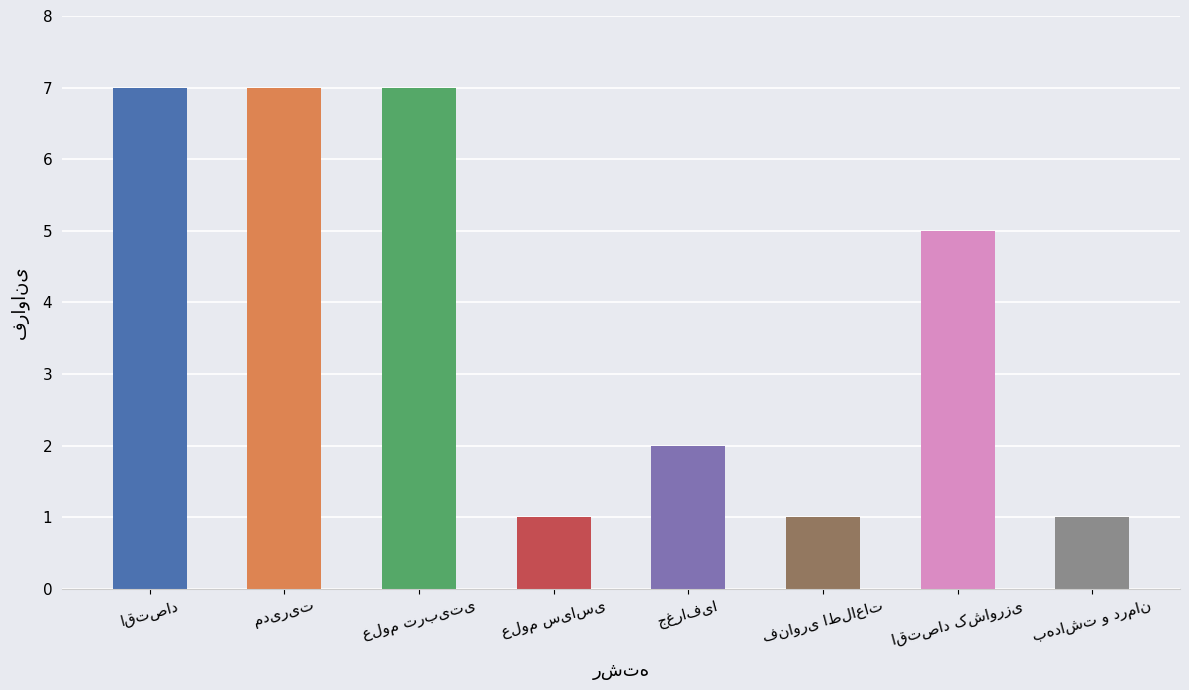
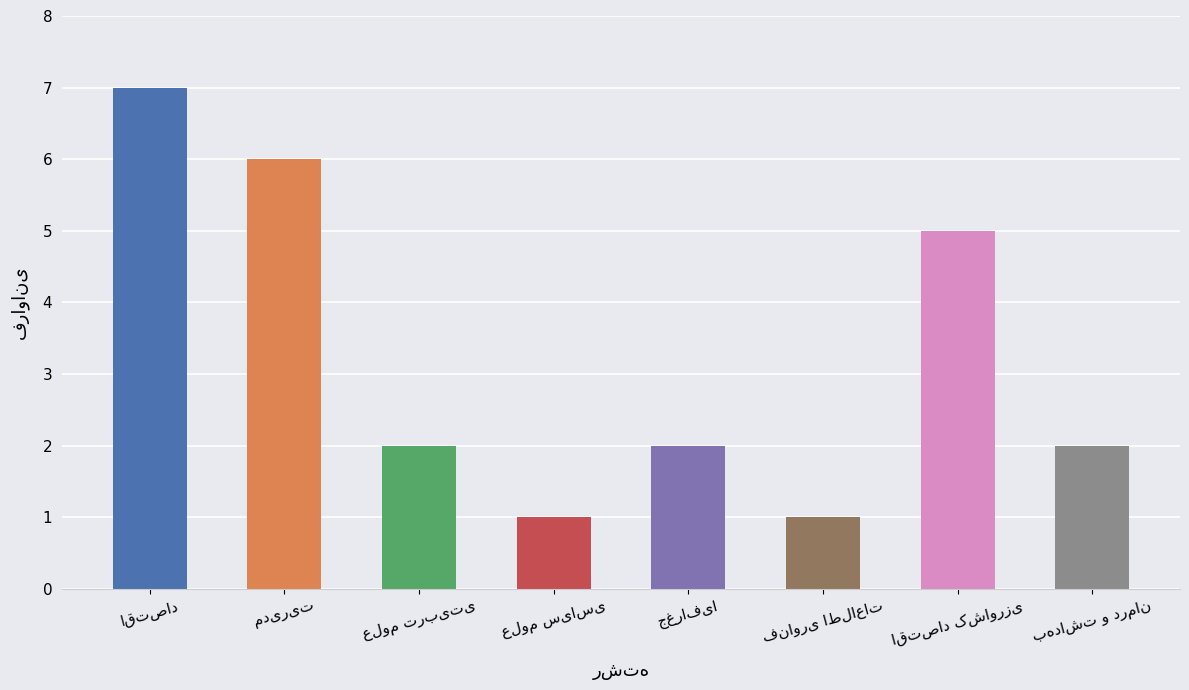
مدیریت: 7 -> 6
علوم تربیتی: 7 -> 2
بهداشت و درمان: 1 -> 2
